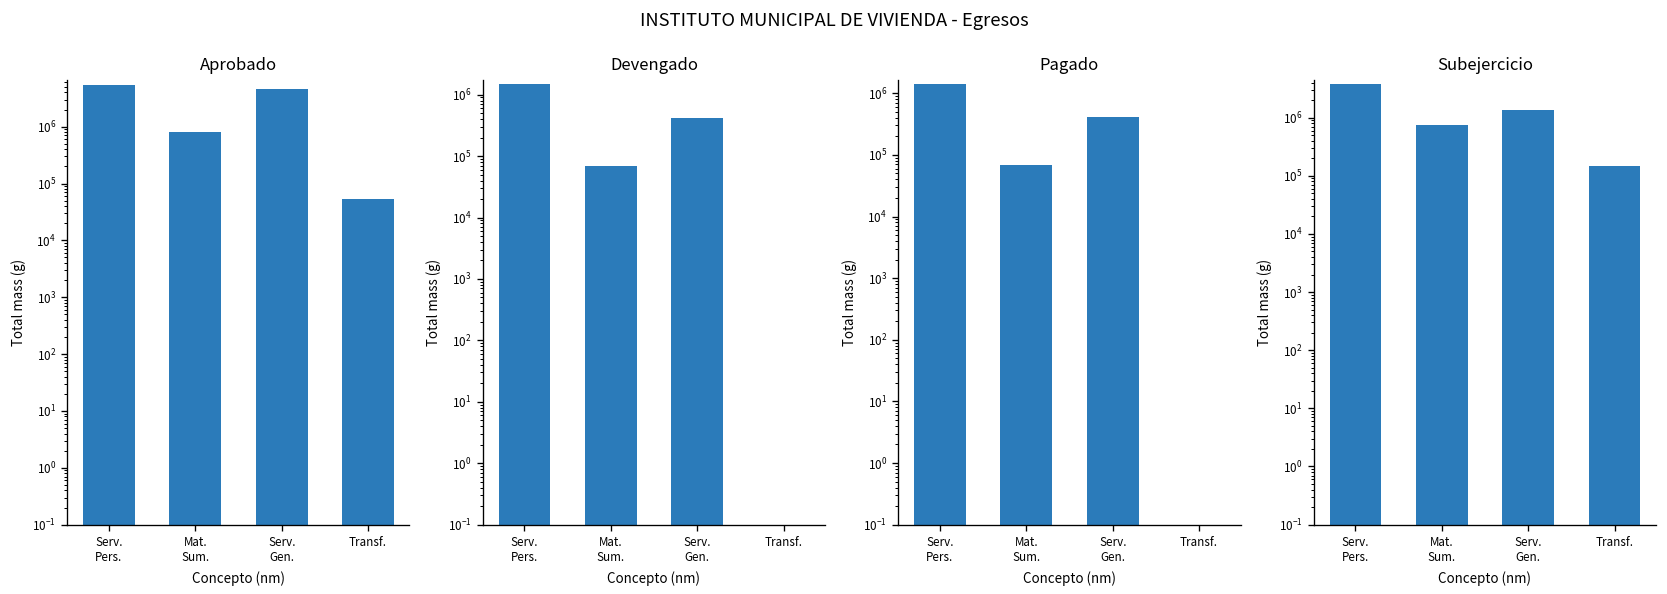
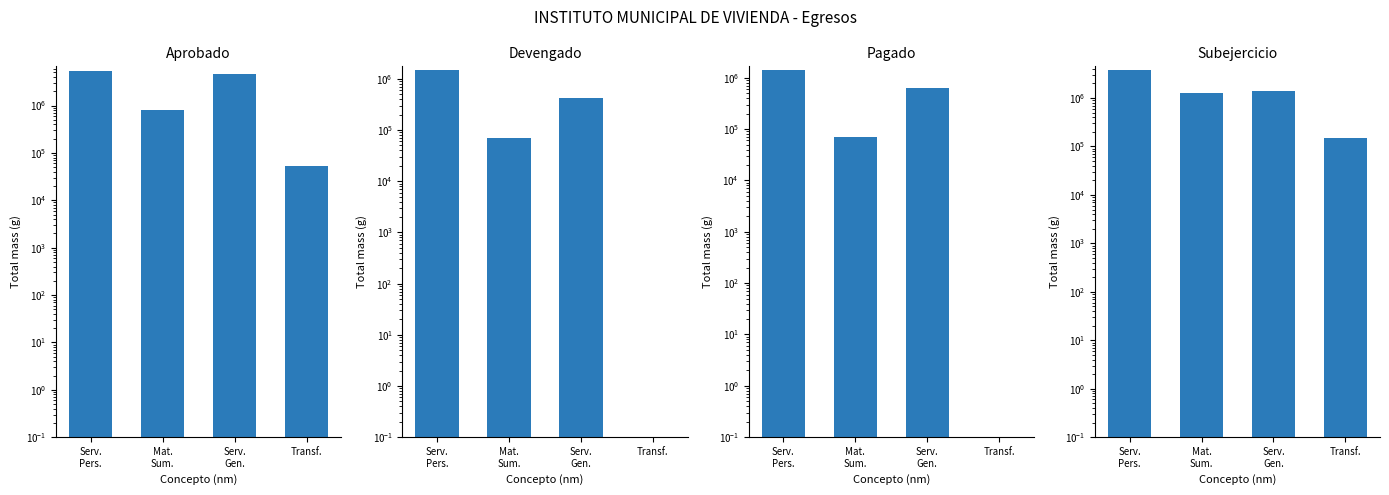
Pagado, Serv. Gen.: 400000 -> 600000
Subejercicio, Mat. Sum.: 800000 -> 1200000
